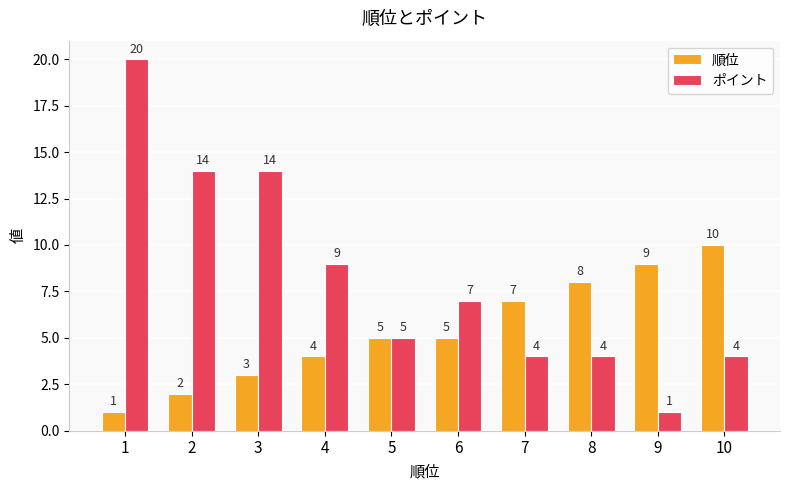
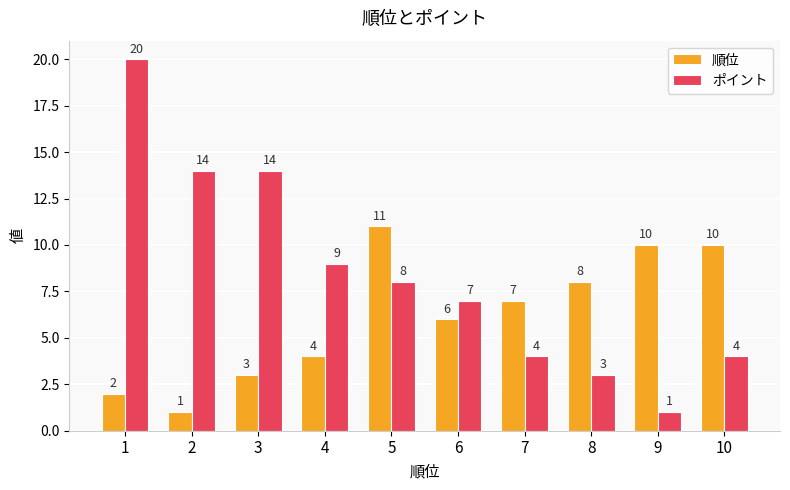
順位, 1: 1 -> 2
順位, 2: 2 -> 1
順位, 5: 5 -> 11
ポイント, 5: 5 -> 8
順位, 6: 5 -> 6
ポイント, 8: 4 -> 3
順位, 9: 9 -> 10
